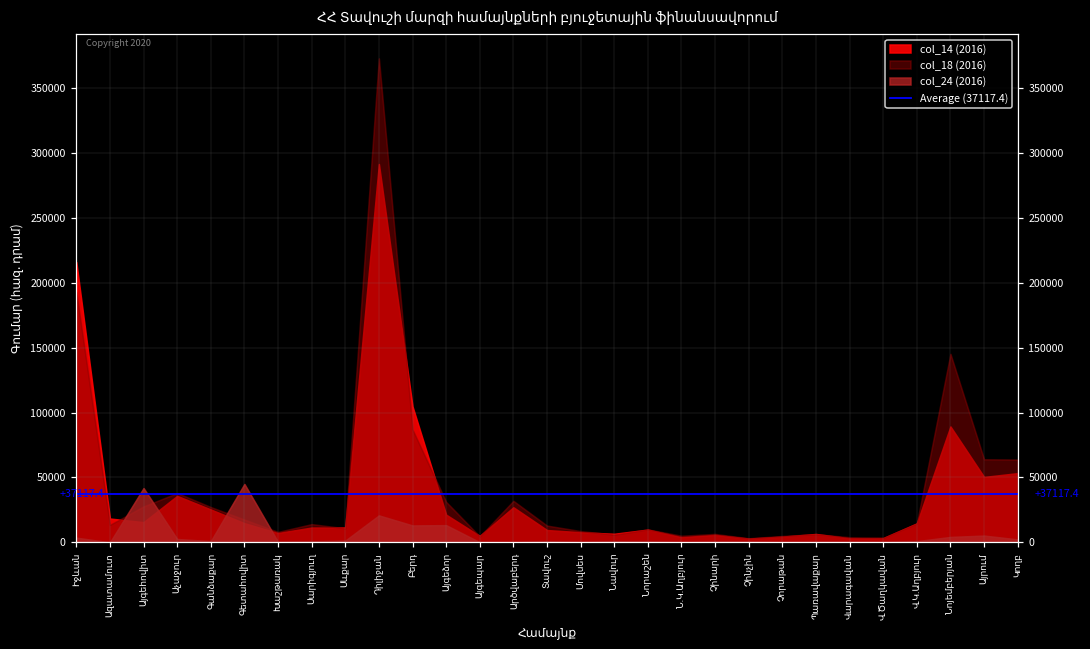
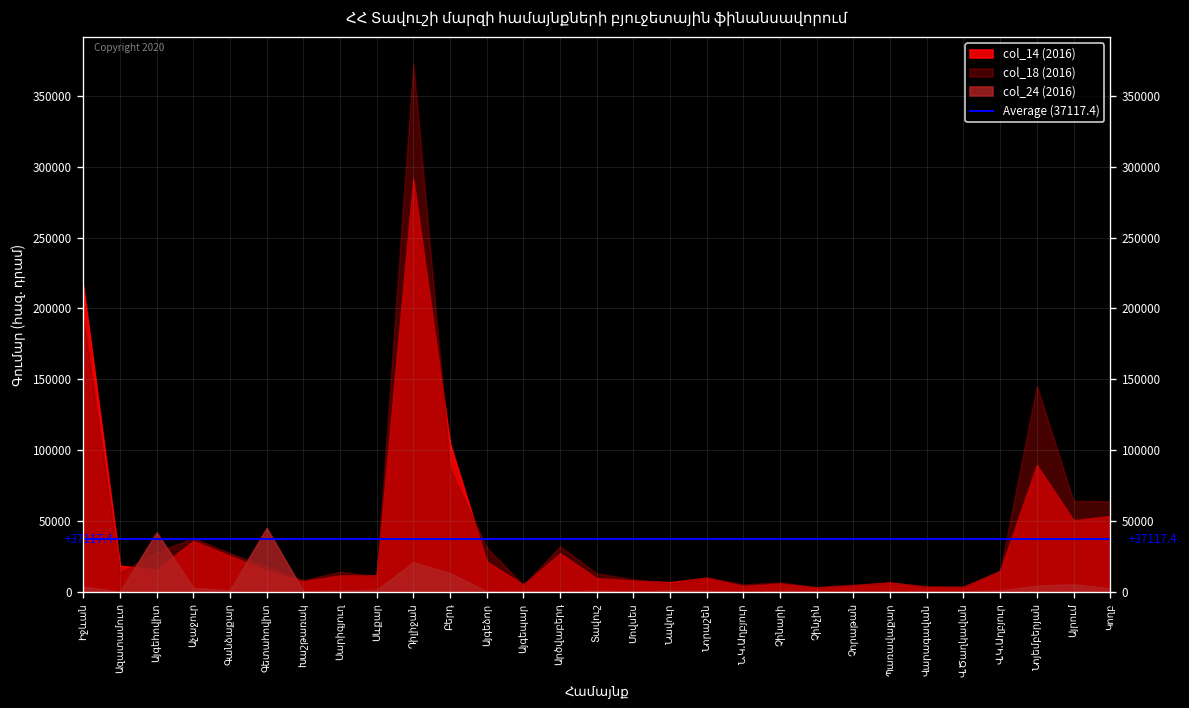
col_24 (2016), Այգեձոր: 13000 -> 0
